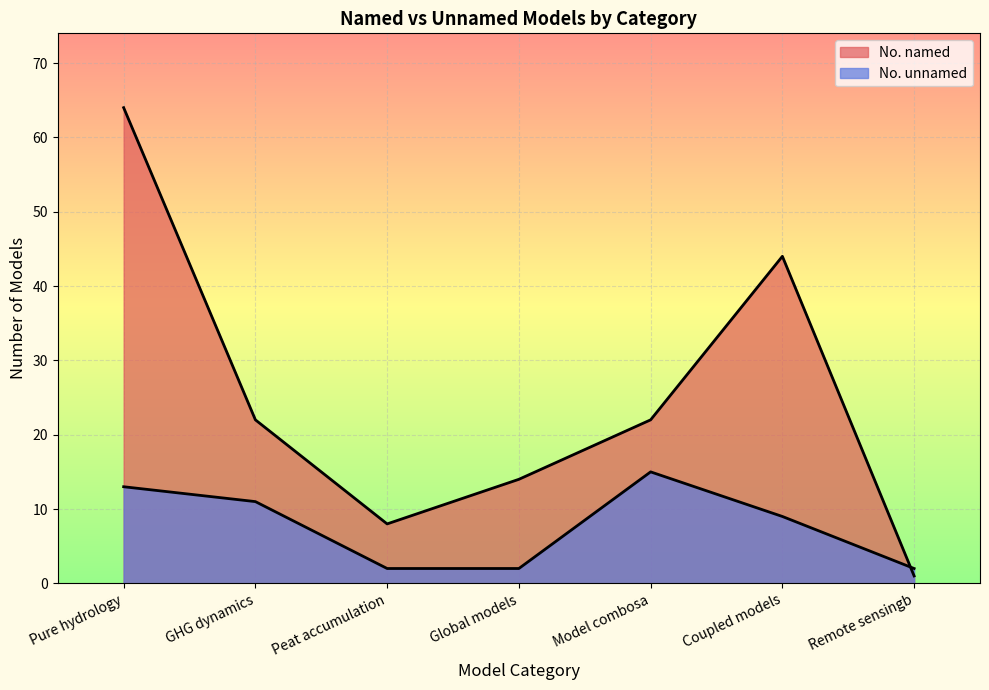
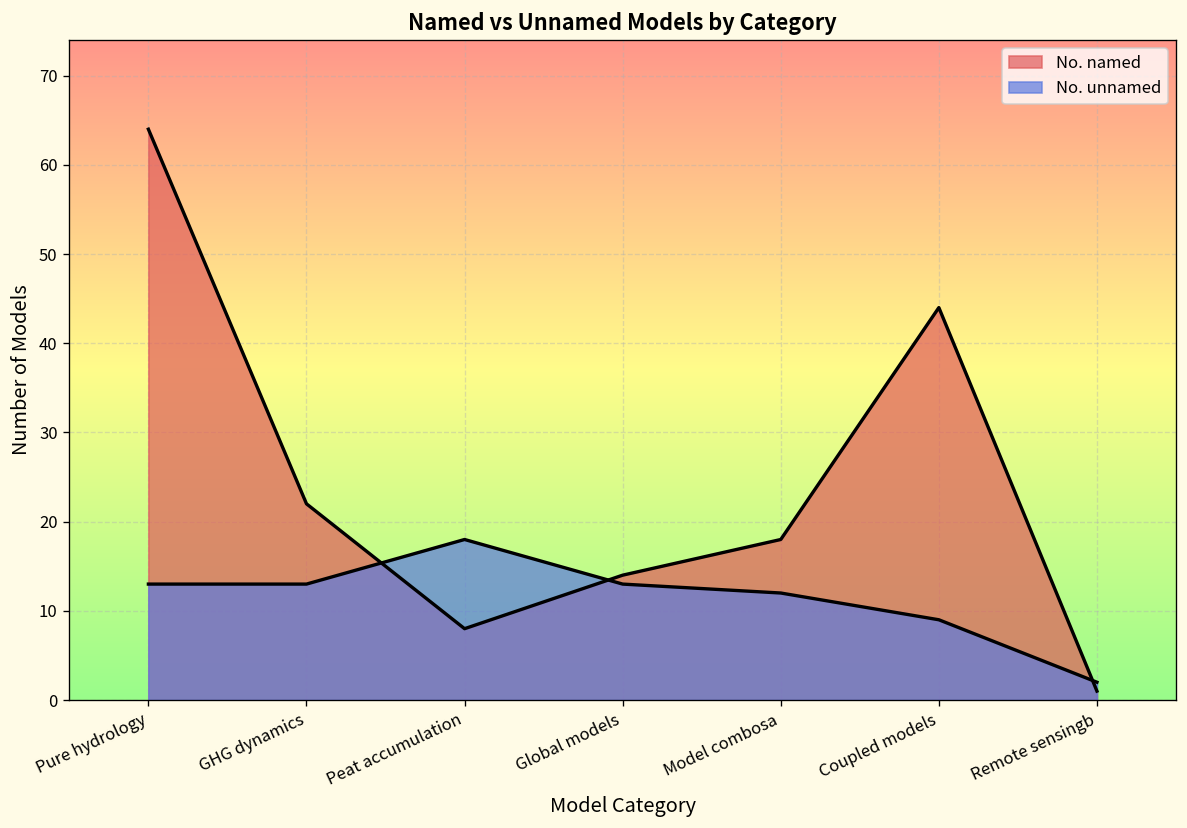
No. unnamed, GHG dynamics: 11 -> 13
No. unnamed, Peat accumulation: 2 -> 18
No. unnamed, Global models: 2 -> 13
No. named, Model combosa: 22 -> 18
No. unnamed, Model combosa: 15 -> 12
